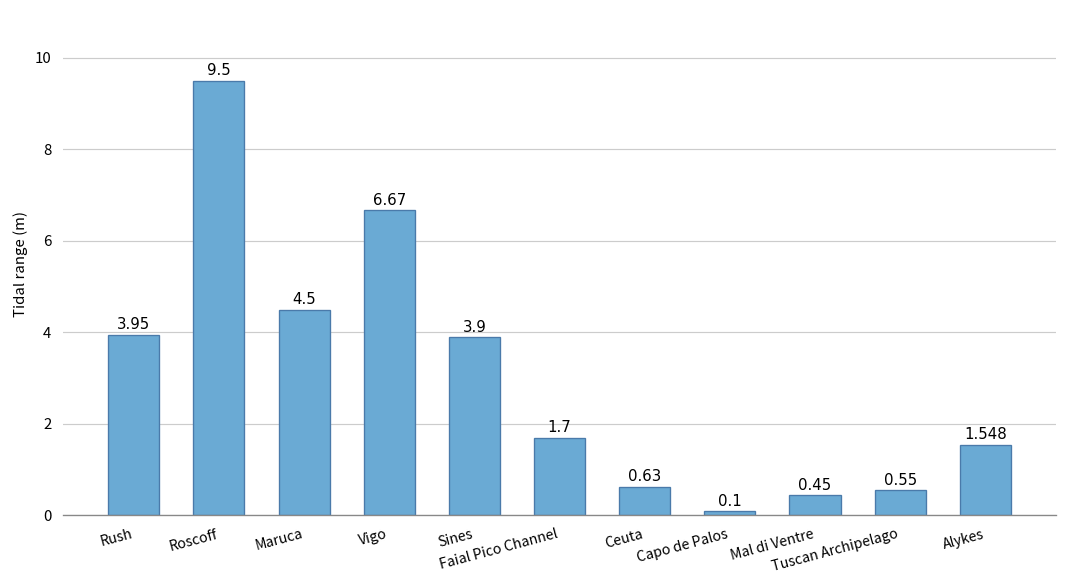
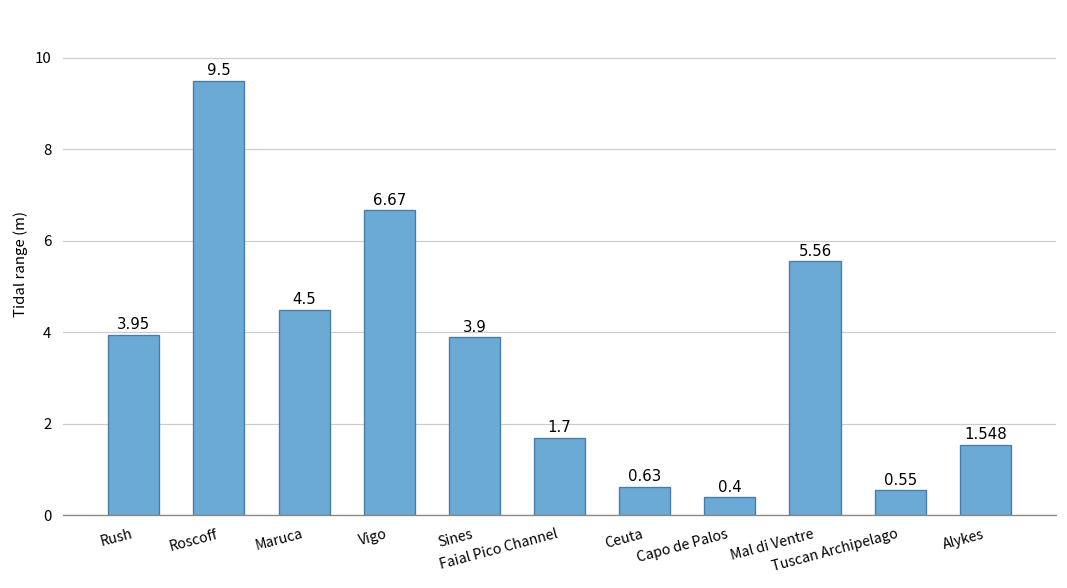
Capo de Palos: 0.1 -> 0.4
Mal di Ventre: 0.45 -> 5.56
